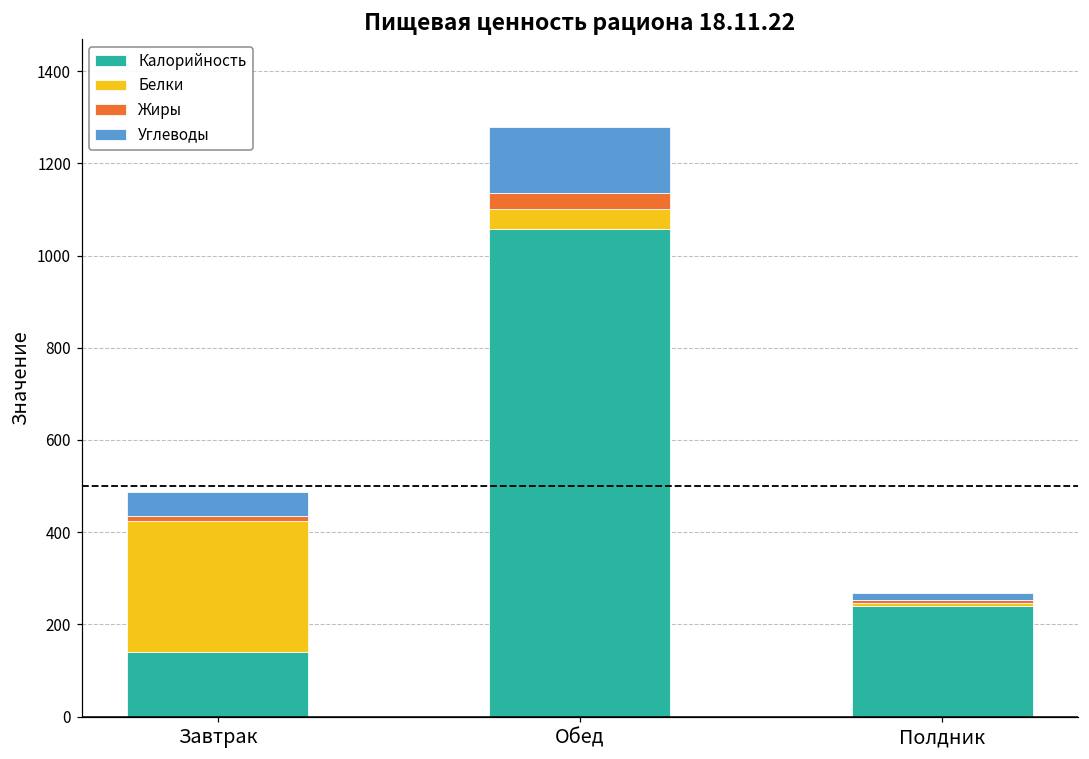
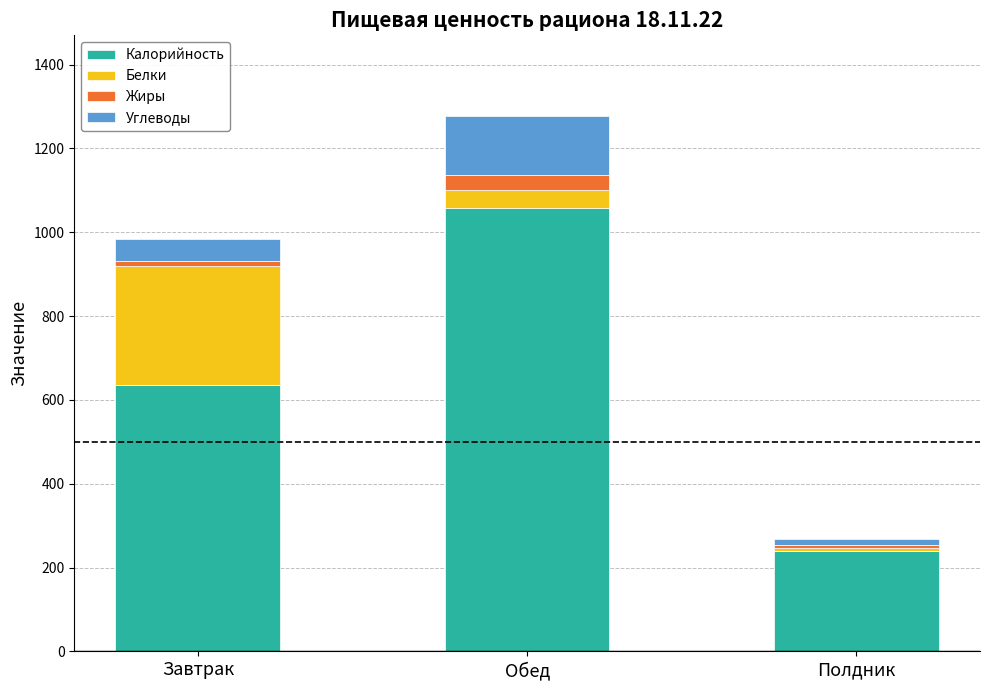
Калорийность, Завтрак: 140 -> 640
